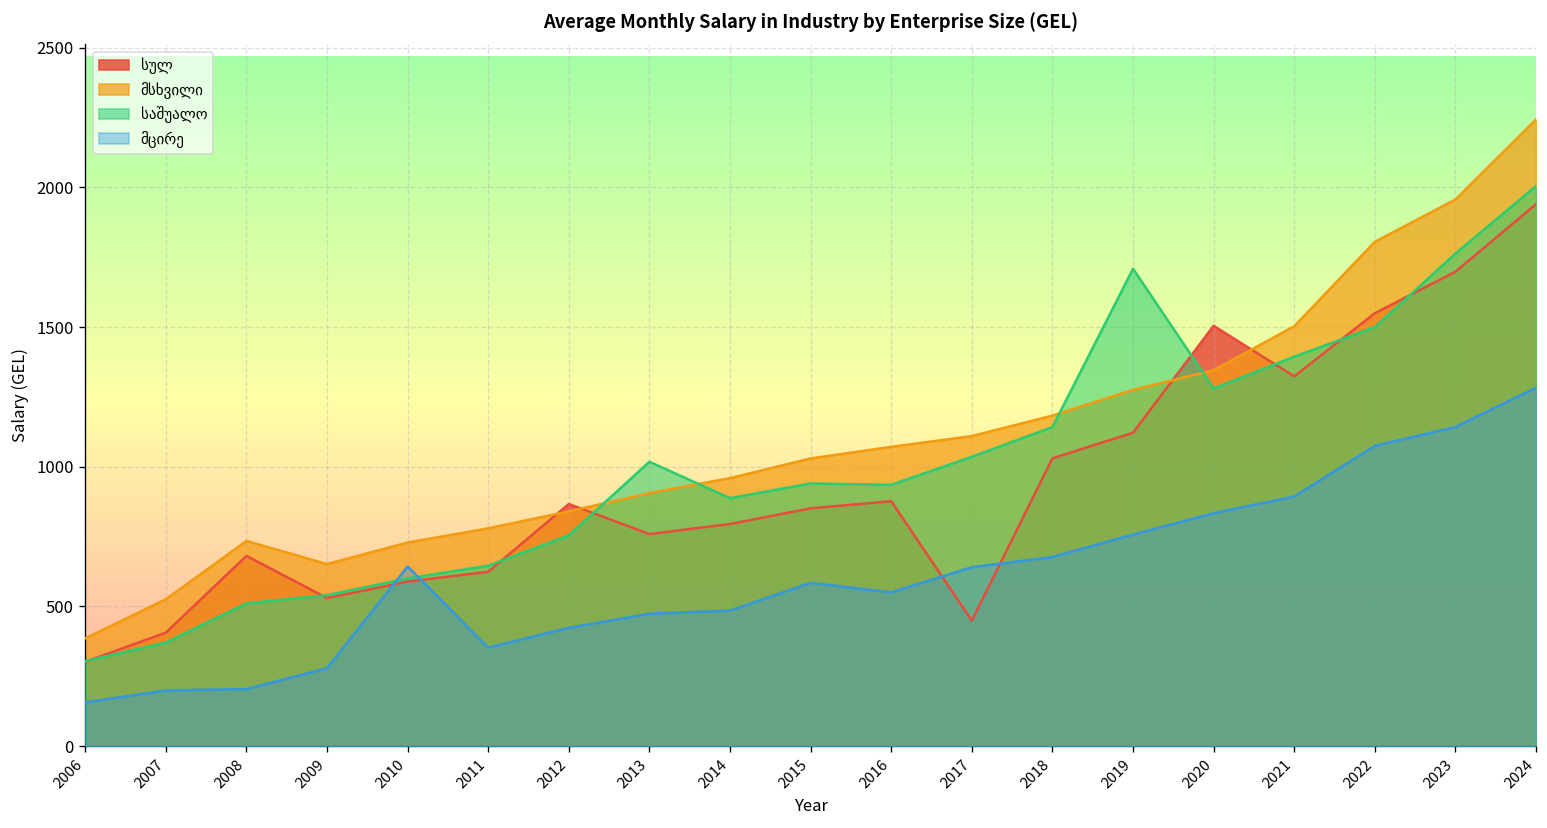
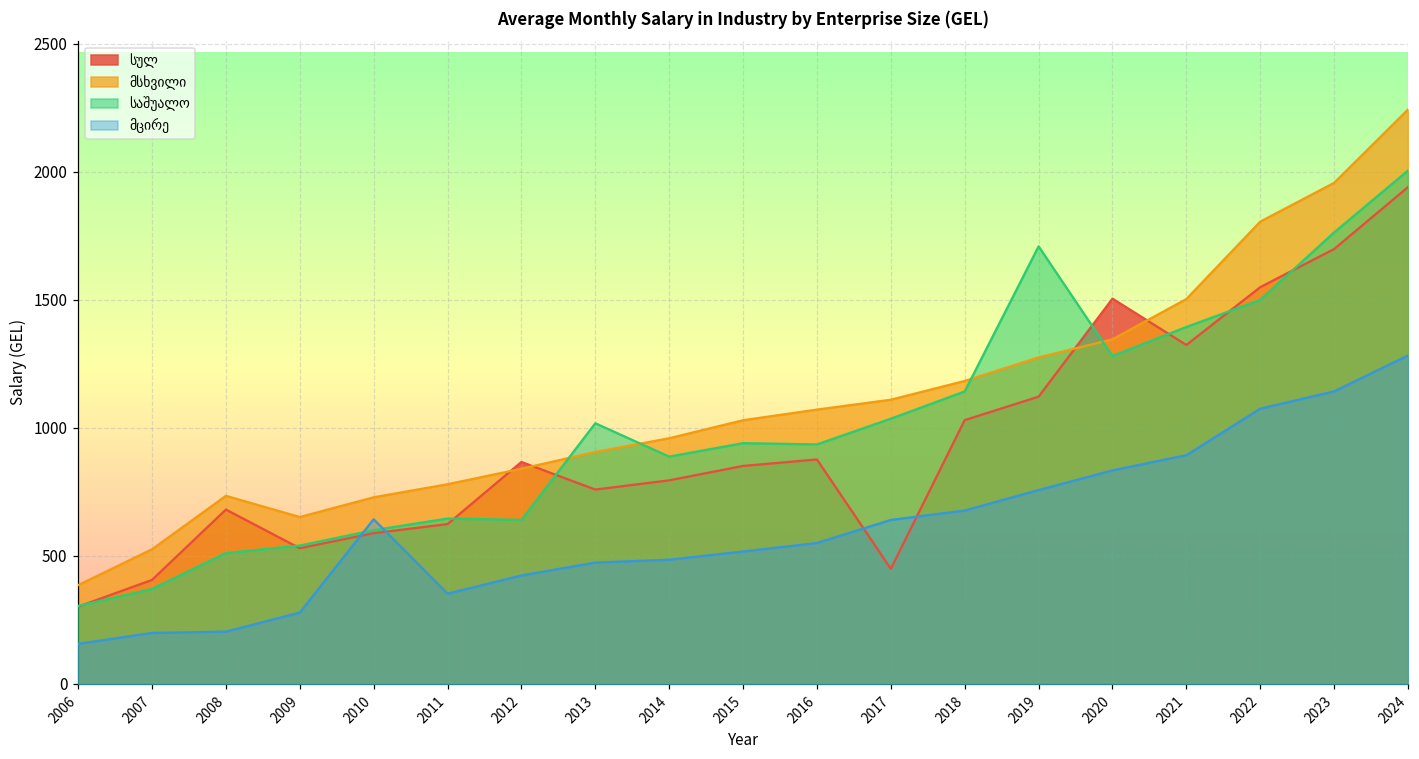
საშუალო, 2012: 750 -> 640
მცირე, 2015: 580 -> 520
